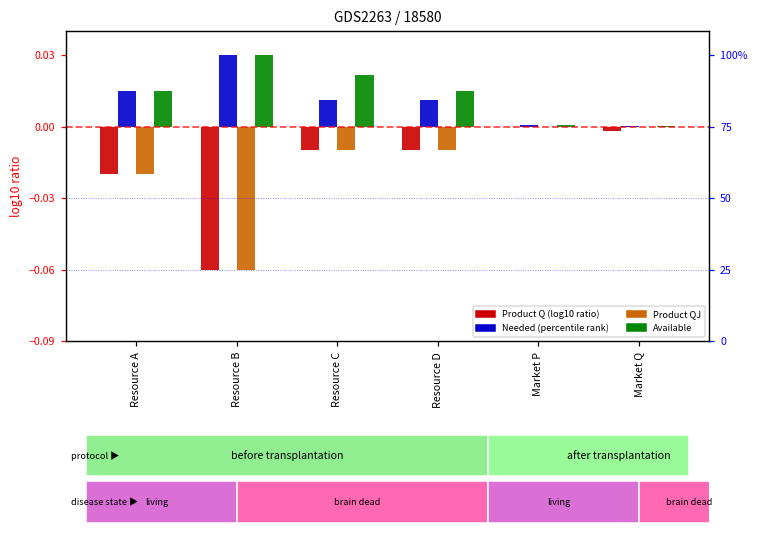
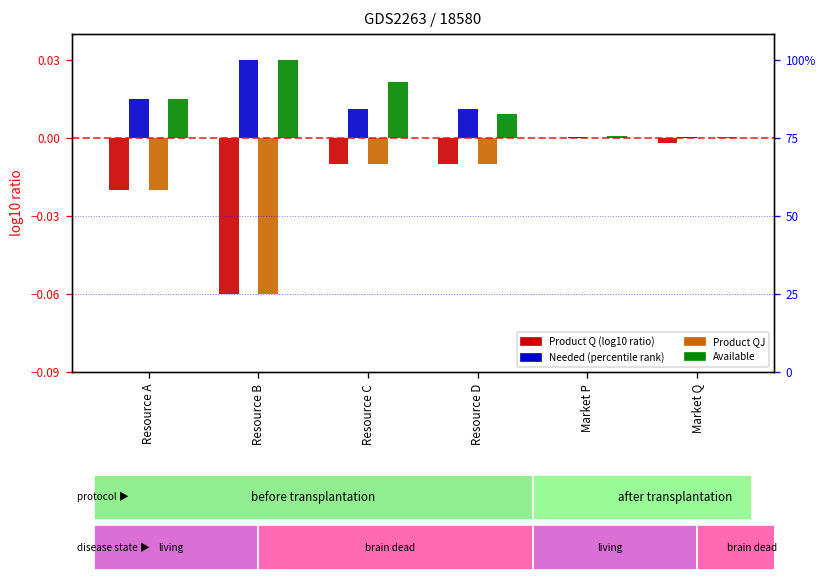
Available, Resource D: 0.015 -> 0.009
